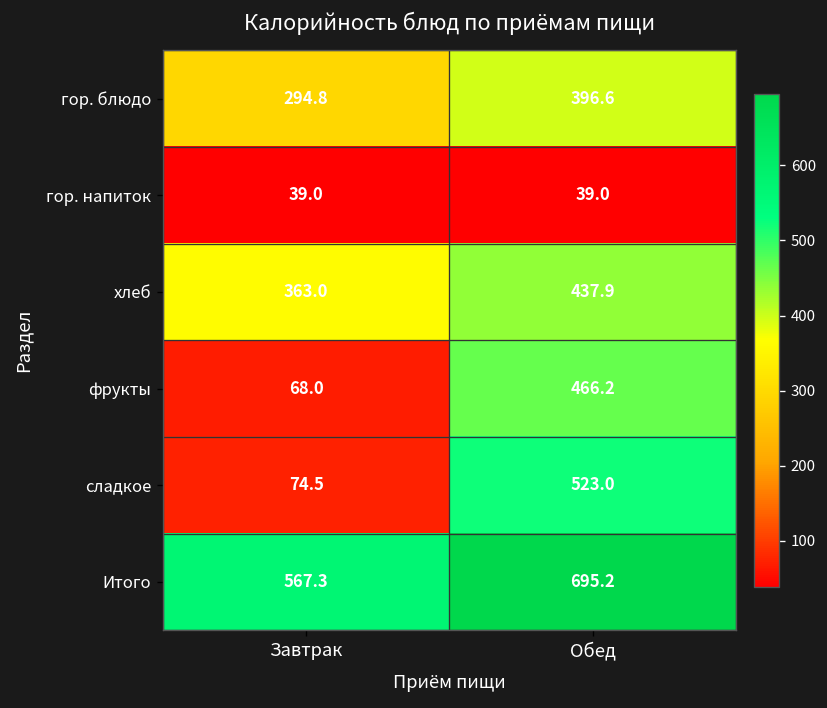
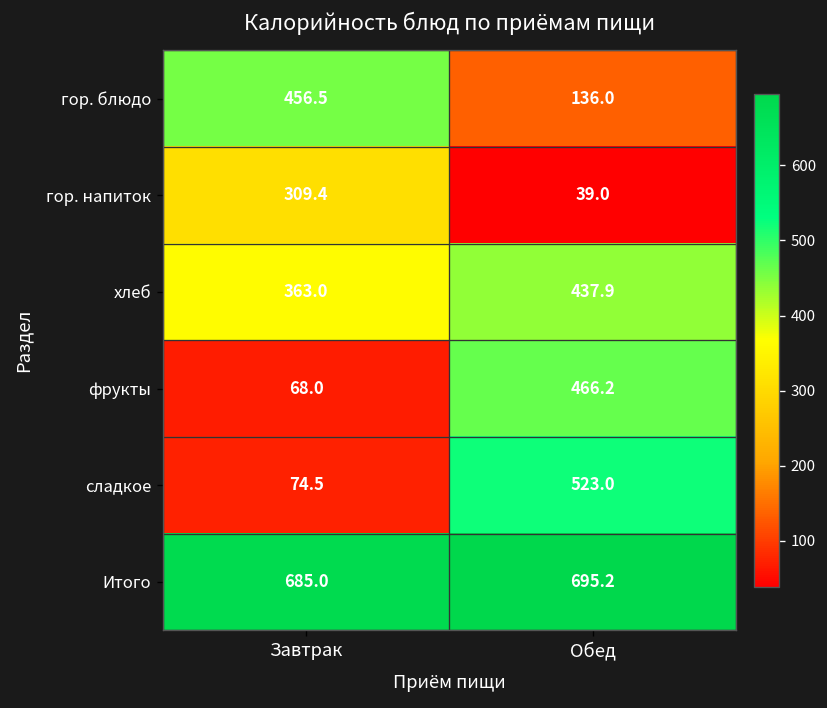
гор. блюдо, Завтрак: 294.8 -> 456.5
гор. блюдо, Обед: 396.6 -> 136.0
гор. напиток, Завтрак: 39.0 -> 309.4
Итого, Завтрак: 567.3 -> 685.0
